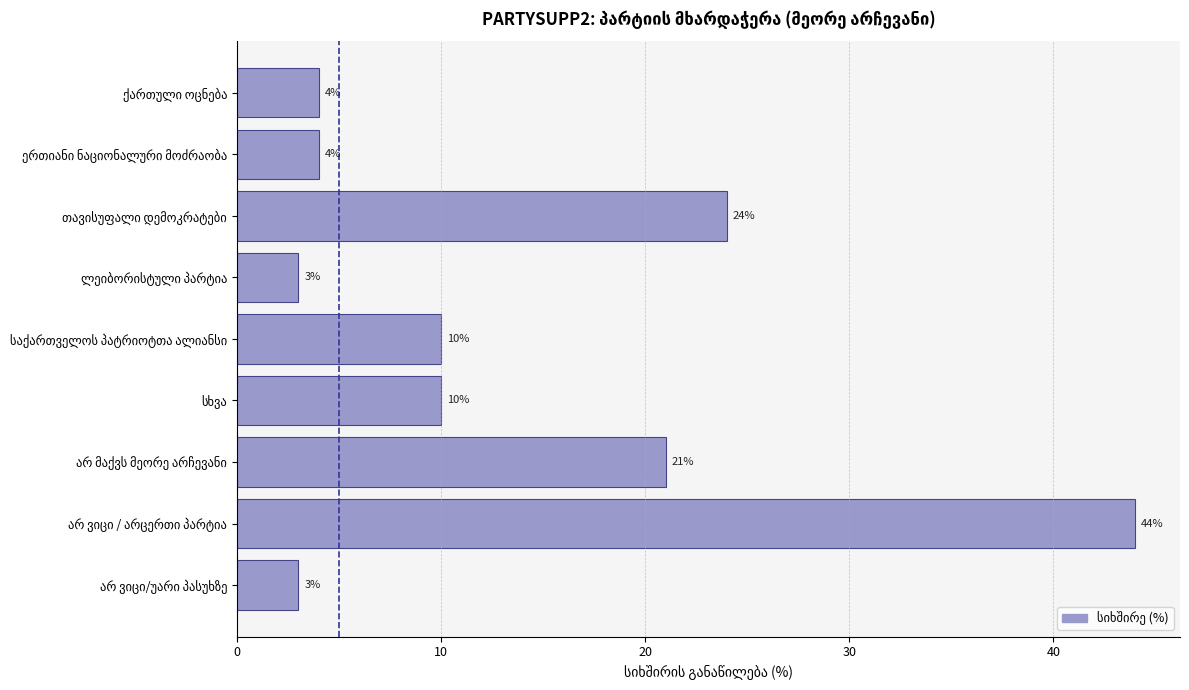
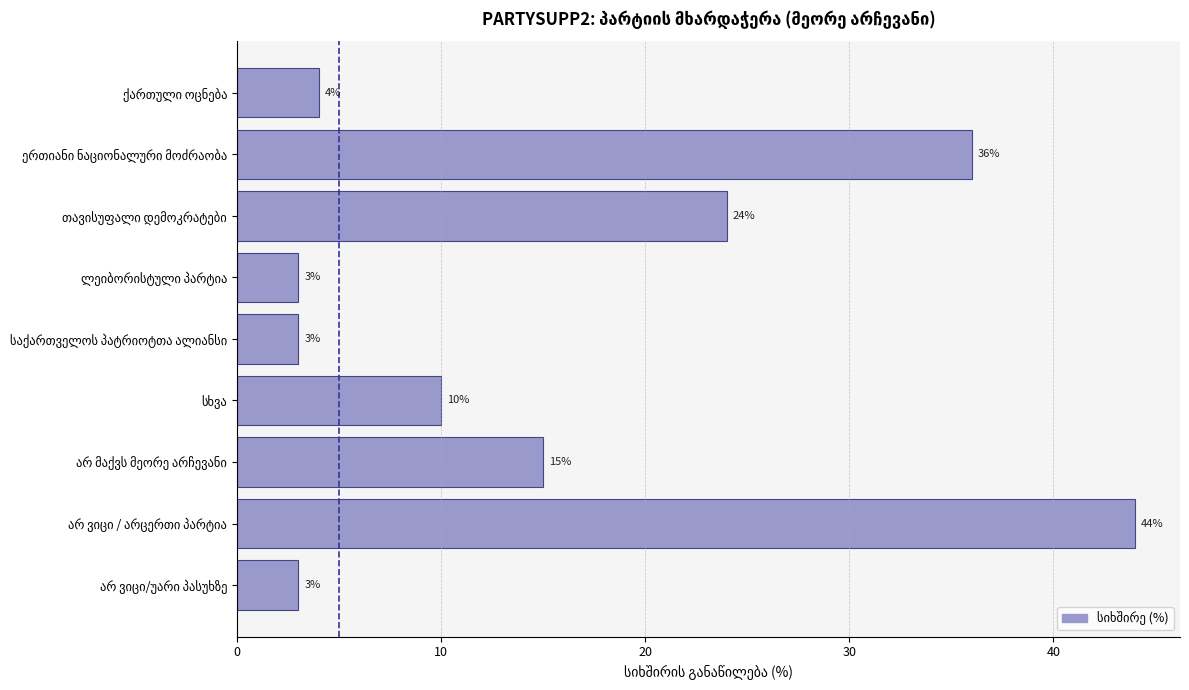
ერთიანი ნაციონალური მოძრაობა: 4% -> 36%
საქართველოს პატრიოტთა ალიანსი: 10% -> 3%
არ მაქვს მეორე არჩევანი: 21% -> 15%
